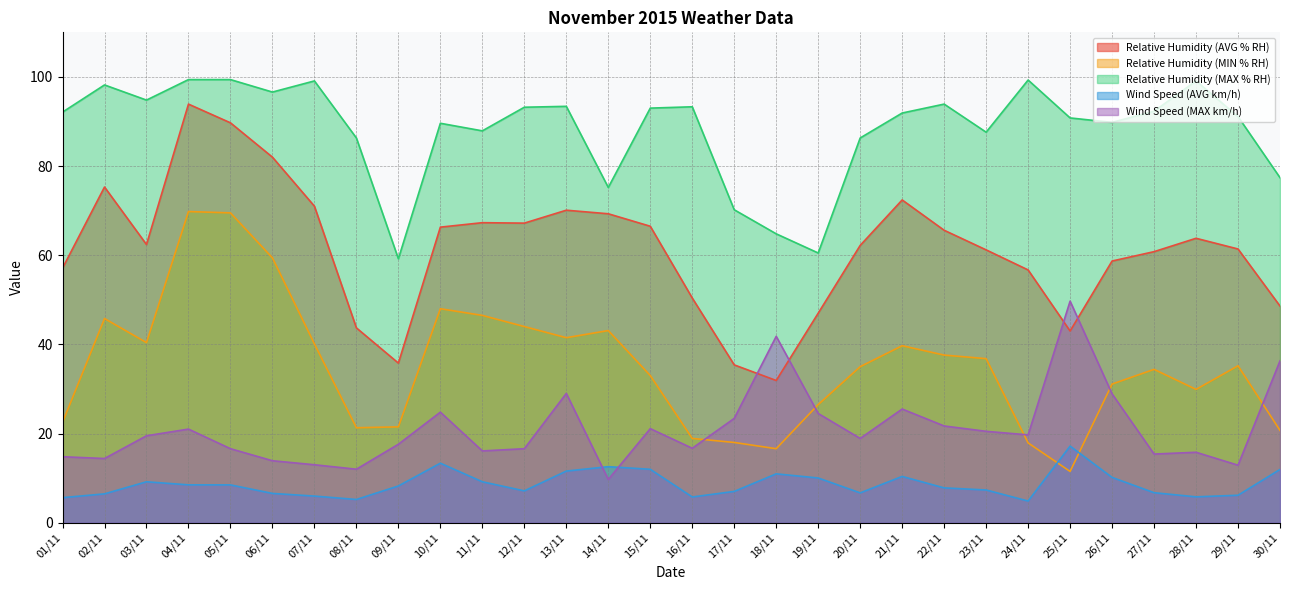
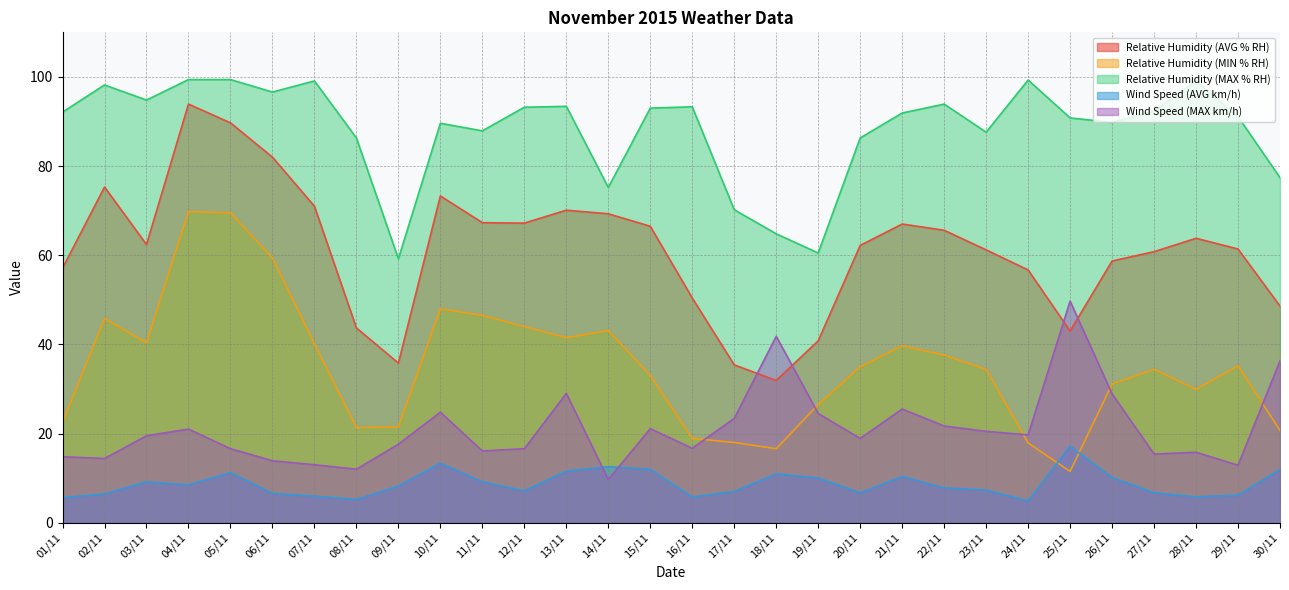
Wind Speed (AVG km/h), 05/11: 8 -> 11
Relative Humidity (AVG % RH), 10/11: 66 -> 73
Relative Humidity (AVG % RH), 19/11: 47 -> 41
Relative Humidity (AVG % RH), 21/11: 72 -> 67
Relative Humidity (MIN % RH), 23/11: 37 -> 34
